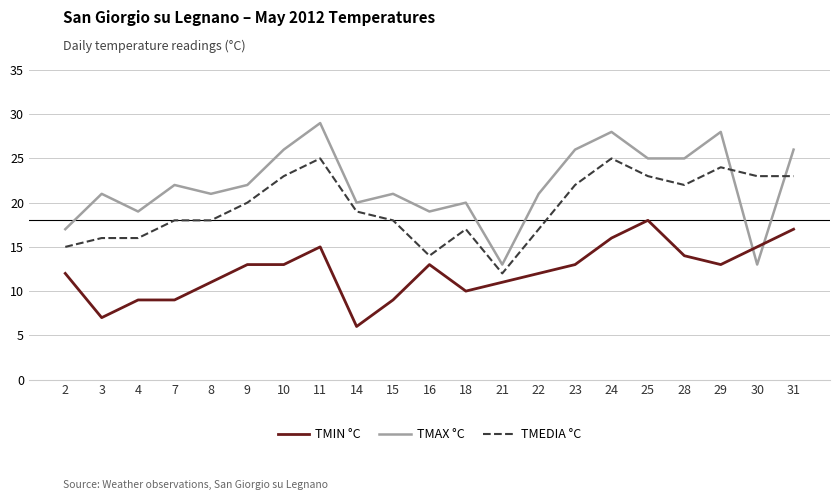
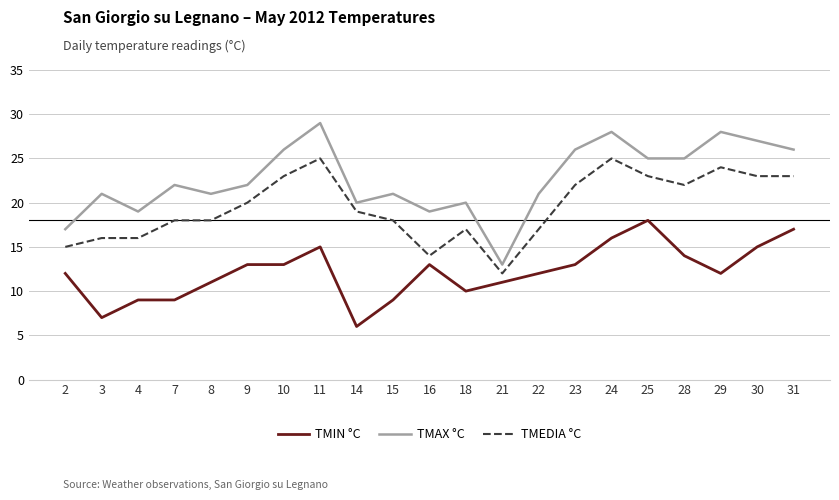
TMIN °C, 29: 13 -> 12
TMAX °C, 30: 13 -> 27
